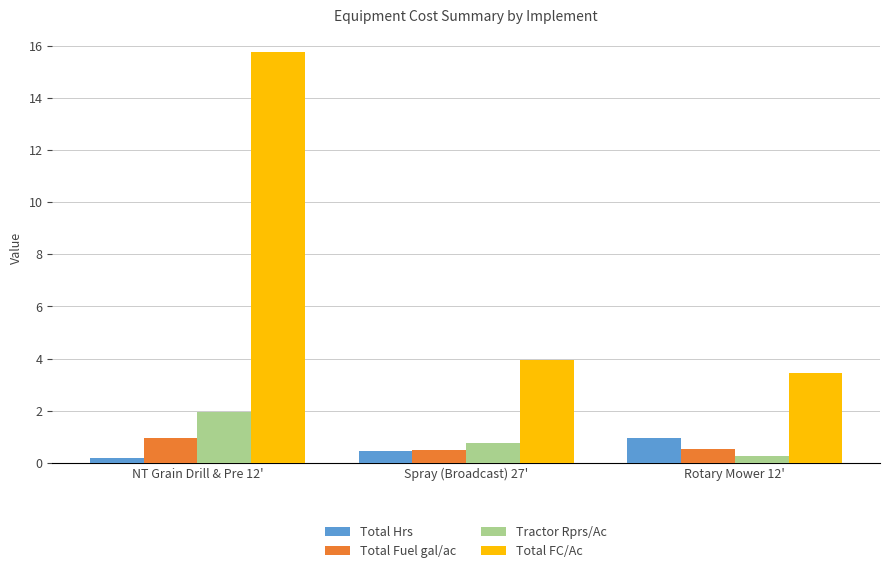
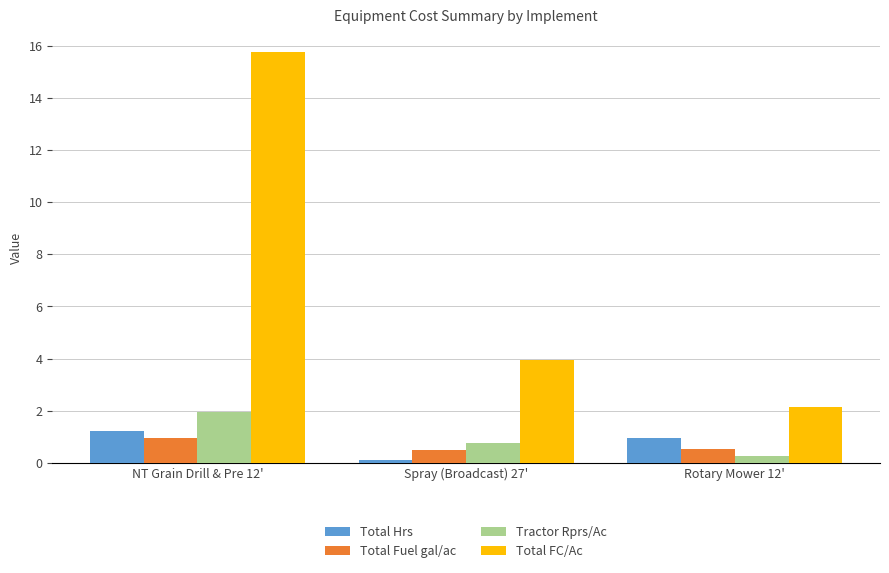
Total Hrs, NT Grain Drill & Pre 12': 0.2 -> 1.2
Total Hrs, Spray (Broadcast) 27': 0.4 -> 0.1
Total FC/Ac, Rotary Mower 12': 3.4 -> 2.1
